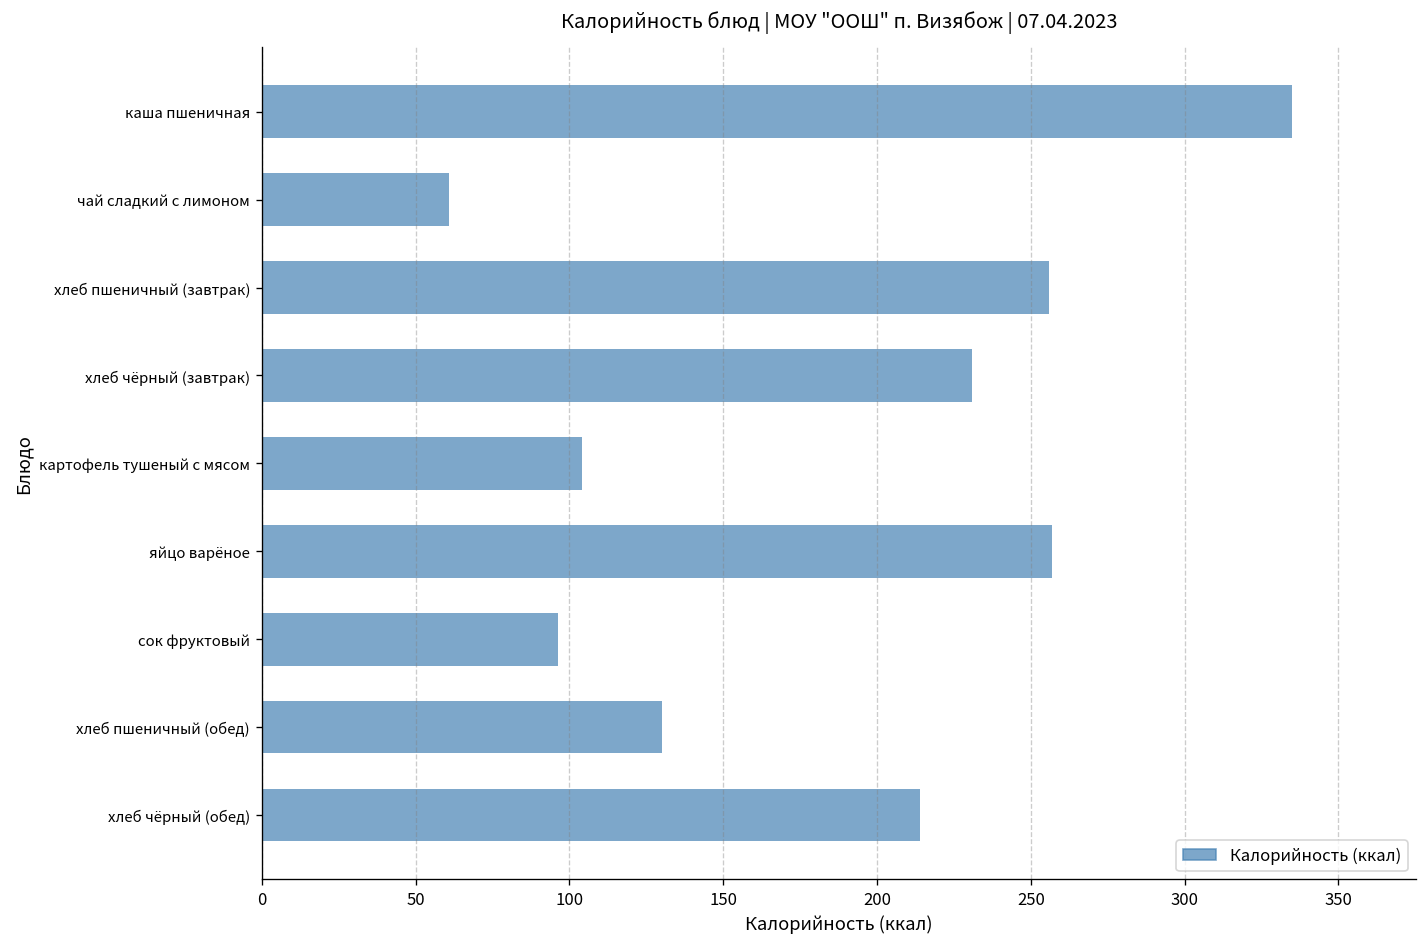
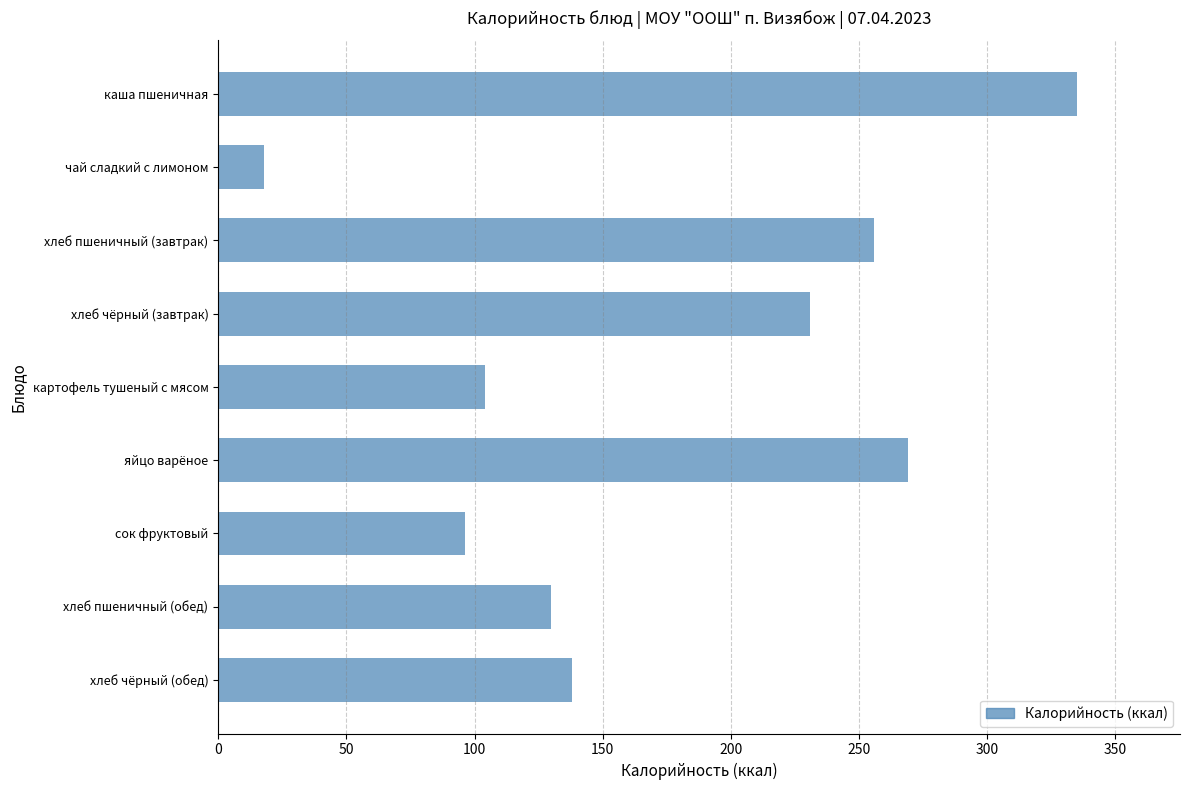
чай сладкий с лимоном: 61 -> 18
яйцо варёное: 257 -> 269
хлеб чёрный (обед): 214 -> 138
